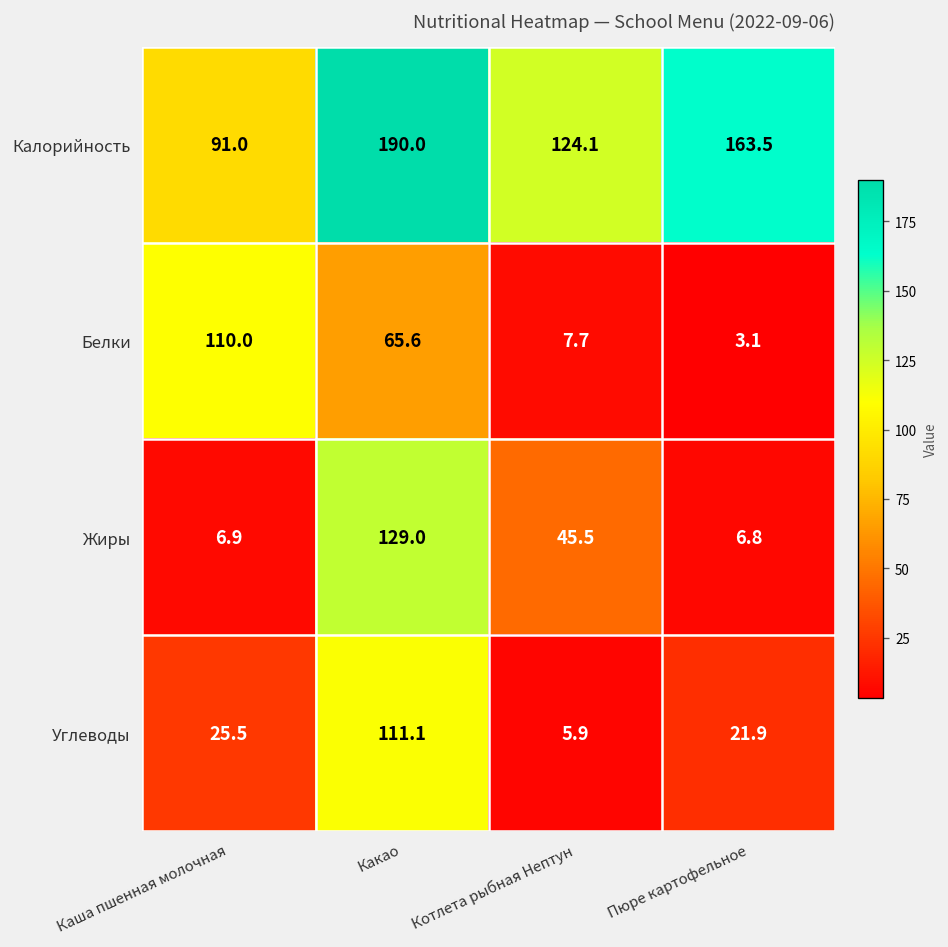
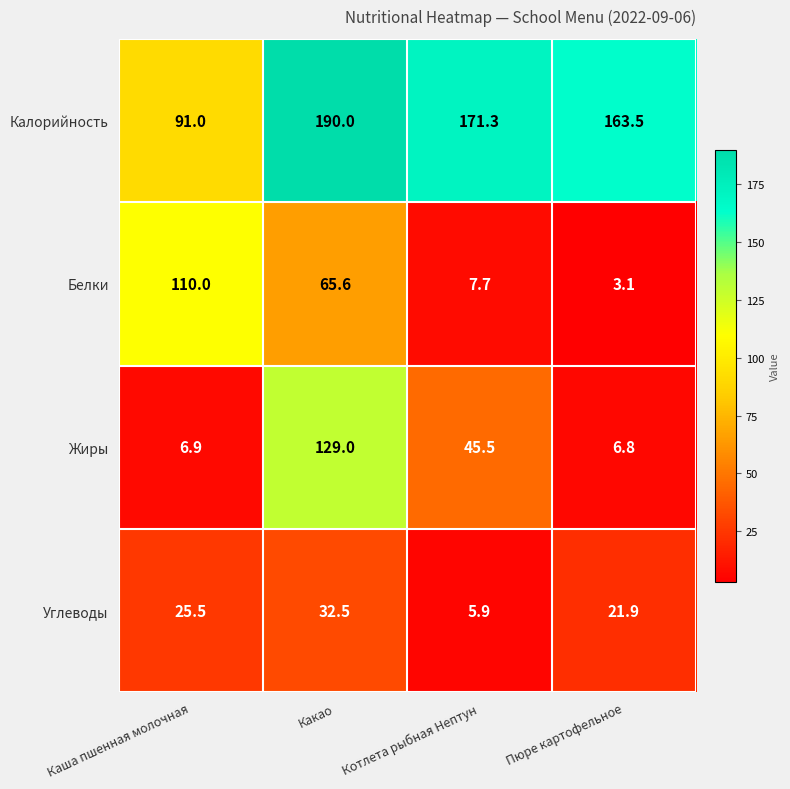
Калорийность, Котлета рыбная Нептун: 124.1 -> 171.3
Углеводы, Какао: 111.1 -> 32.5
